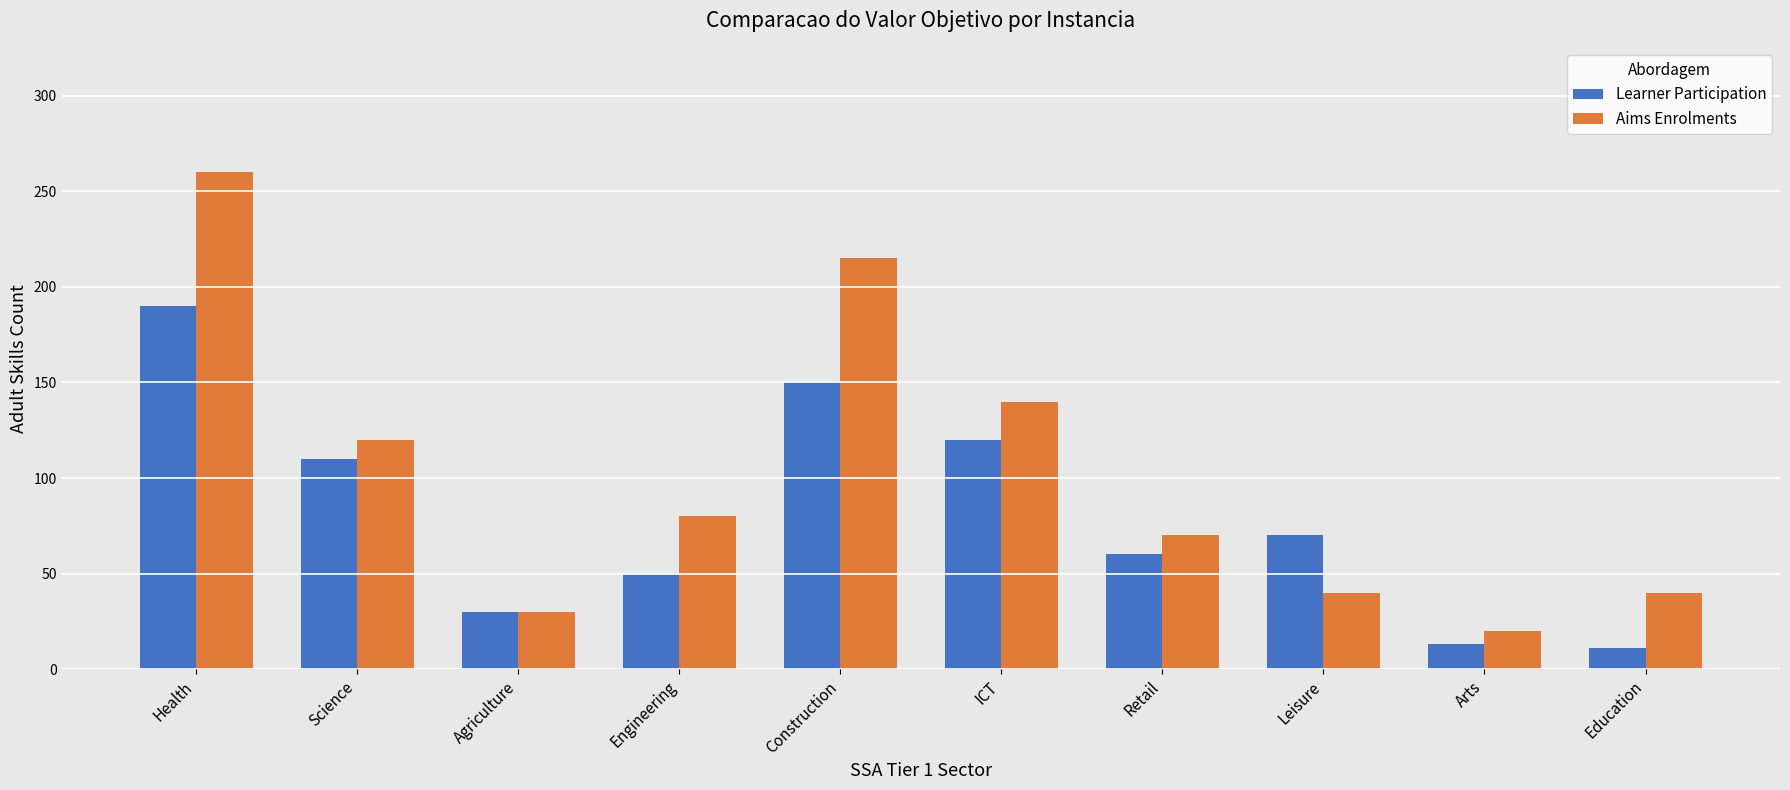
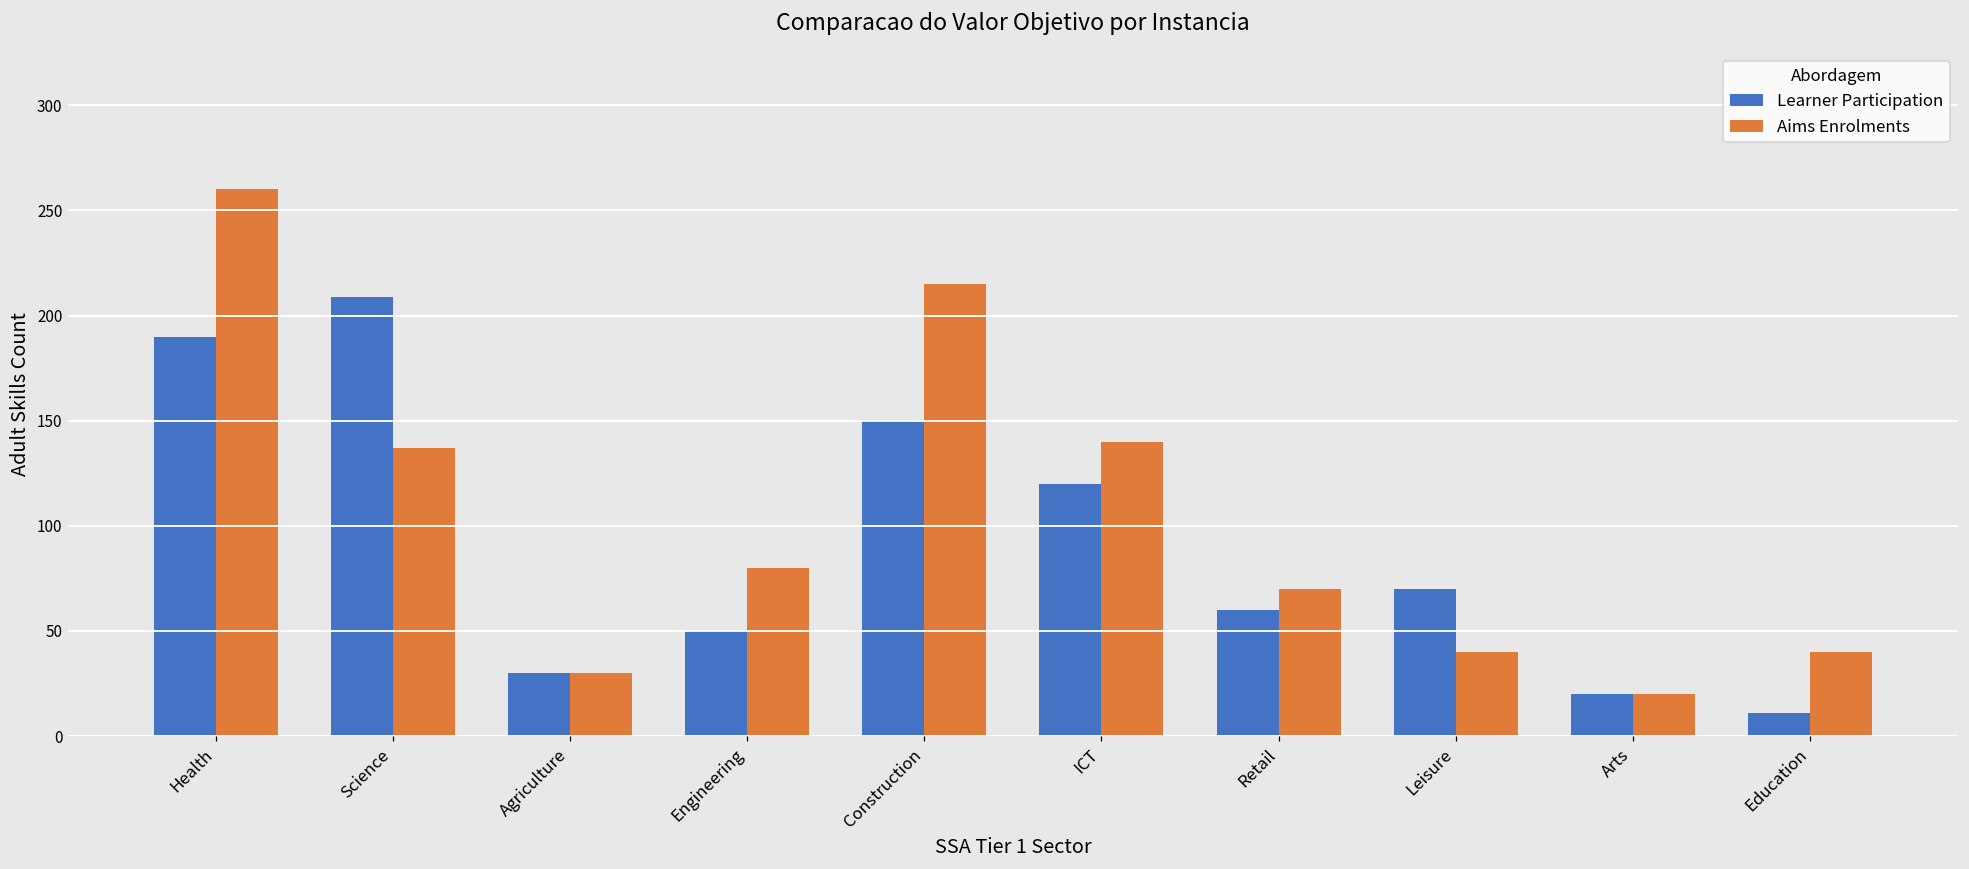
Learner Participation, Science: 110 -> 209
Aims Enrolments, Science: 120 -> 137
Learner Participation, Arts: 13 -> 20
